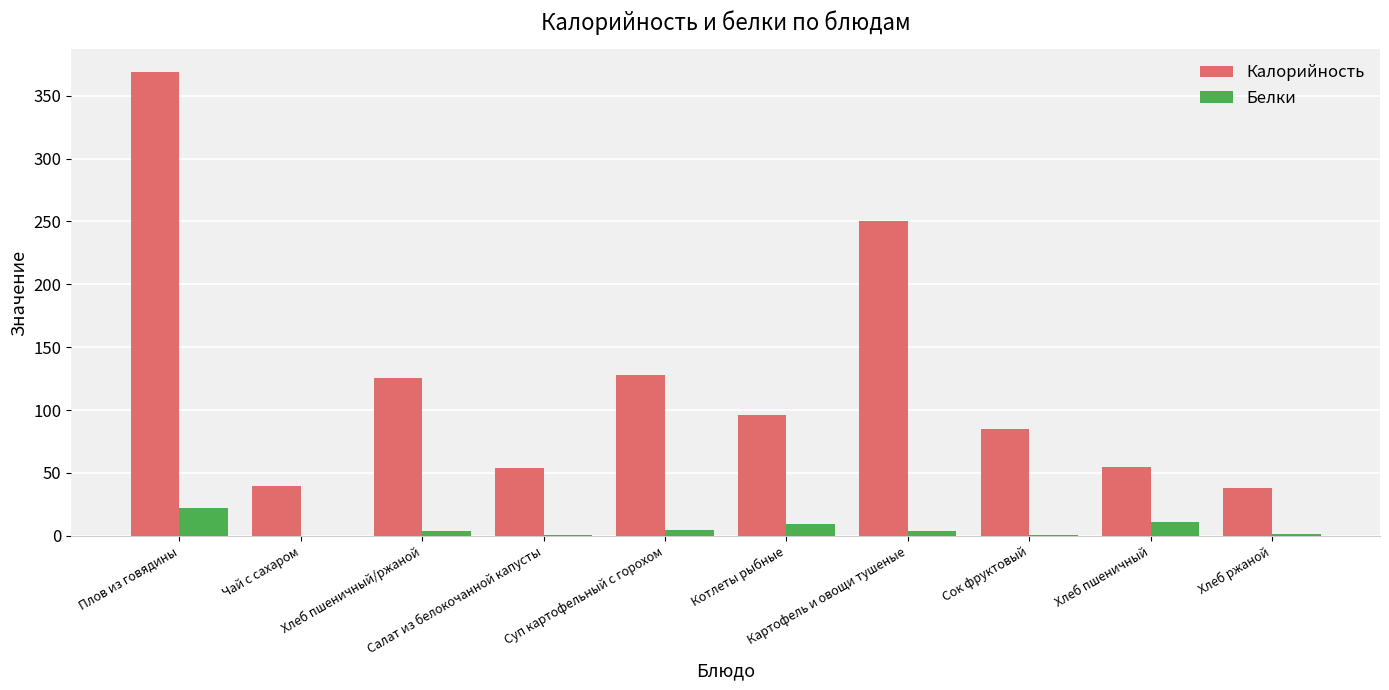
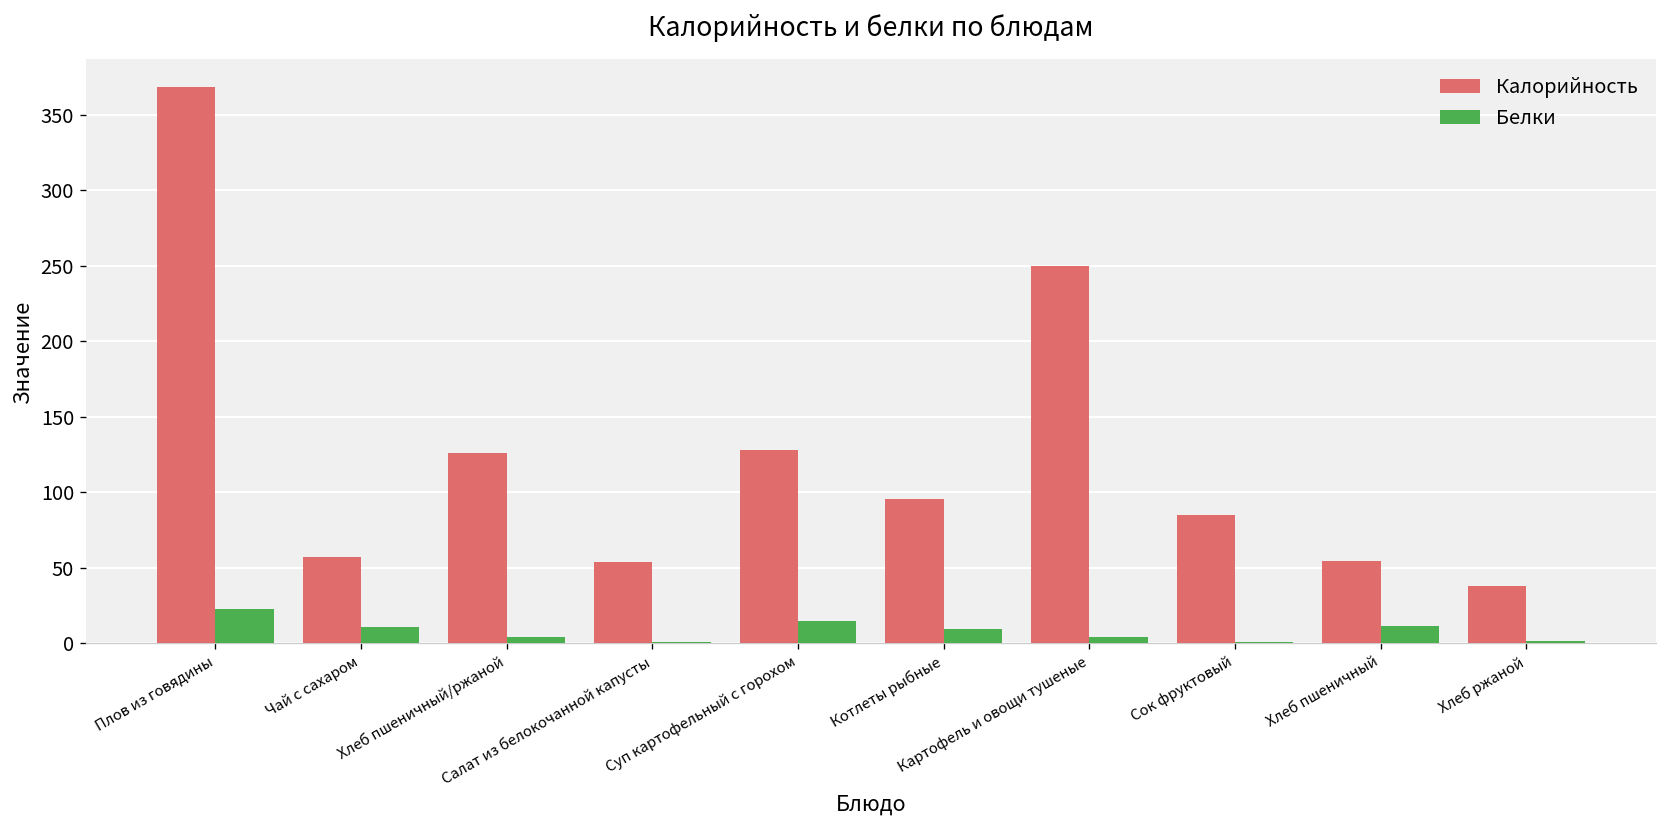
Калорийность, Чай с сахаром: 40 -> 57
Белки, Чай с сахаром: 0 -> 11
Белки, Суп картофельный с горохом: 5 -> 15
